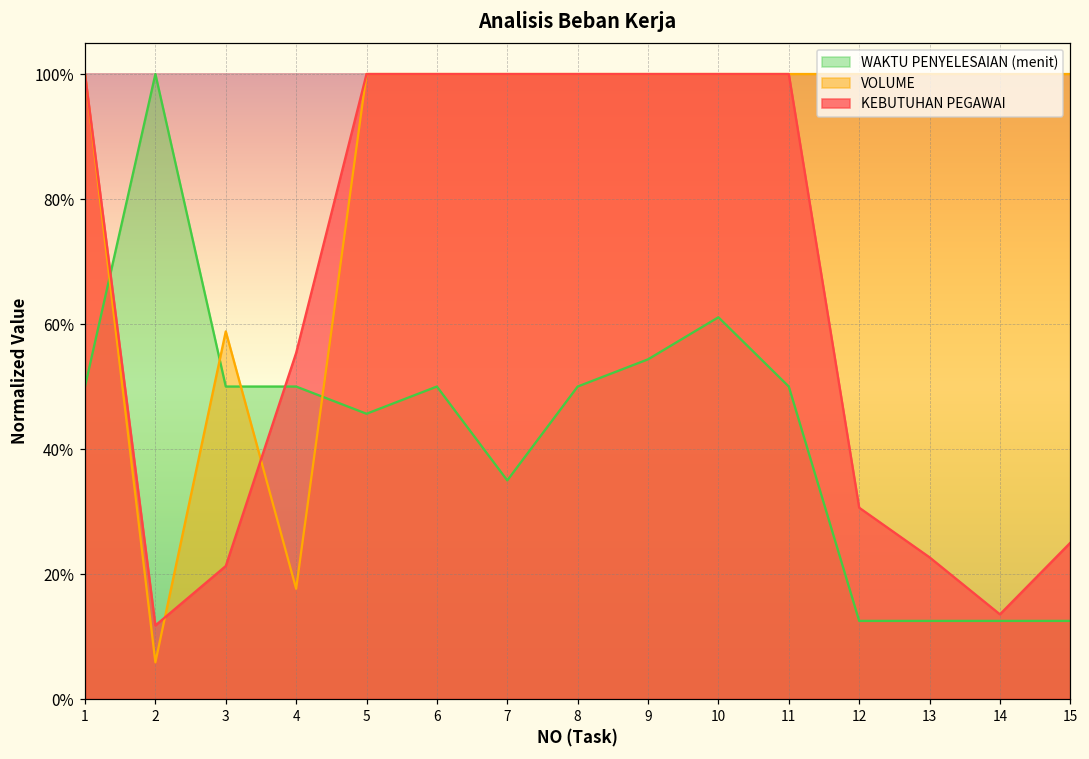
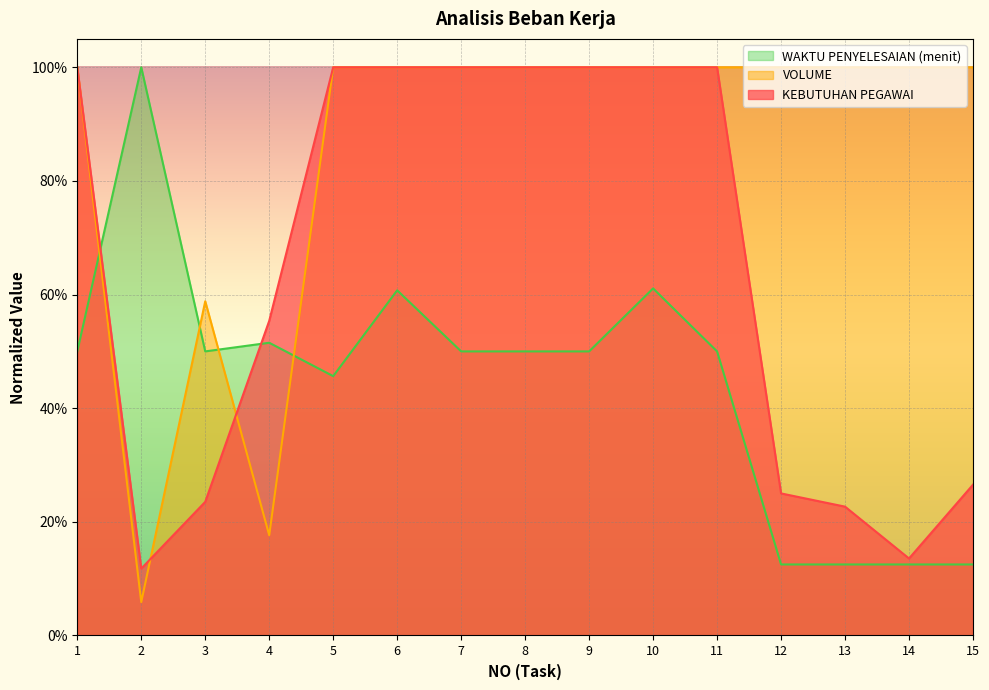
KEBUTUHAN PEGAWAI, 3: 21% -> 24%
WAKTU PENYELESAIAN (menit), 4: 50% -> 52%
WAKTU PENYELESAIAN (menit), 6: 50% -> 61%
WAKTU PENYELESAIAN (menit), 7: 35% -> 50%
WAKTU PENYELESAIAN (menit), 9: 54% -> 50%
KEBUTUHAN PEGAWAI, 12: 31% -> 25%
KEBUTUHAN PEGAWAI, 15: 25% -> 27%
